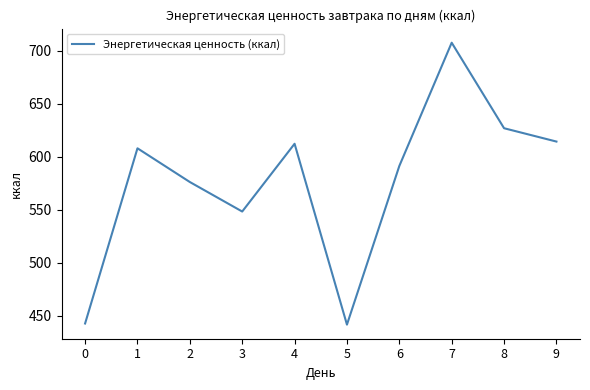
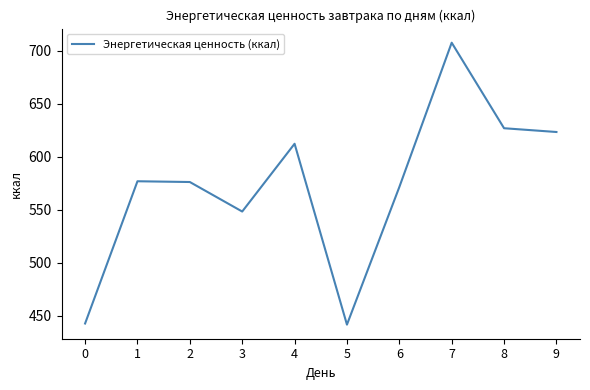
1: 608 -> 577
6: 591 -> 571
9: 614 -> 623
